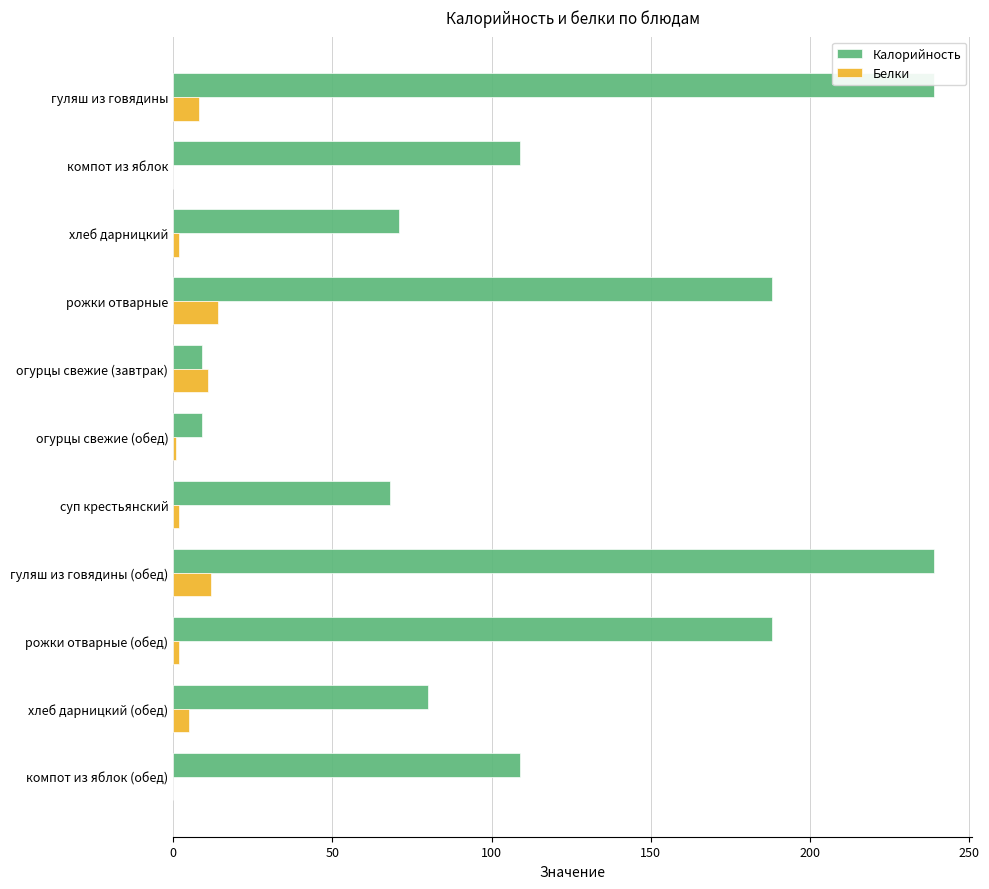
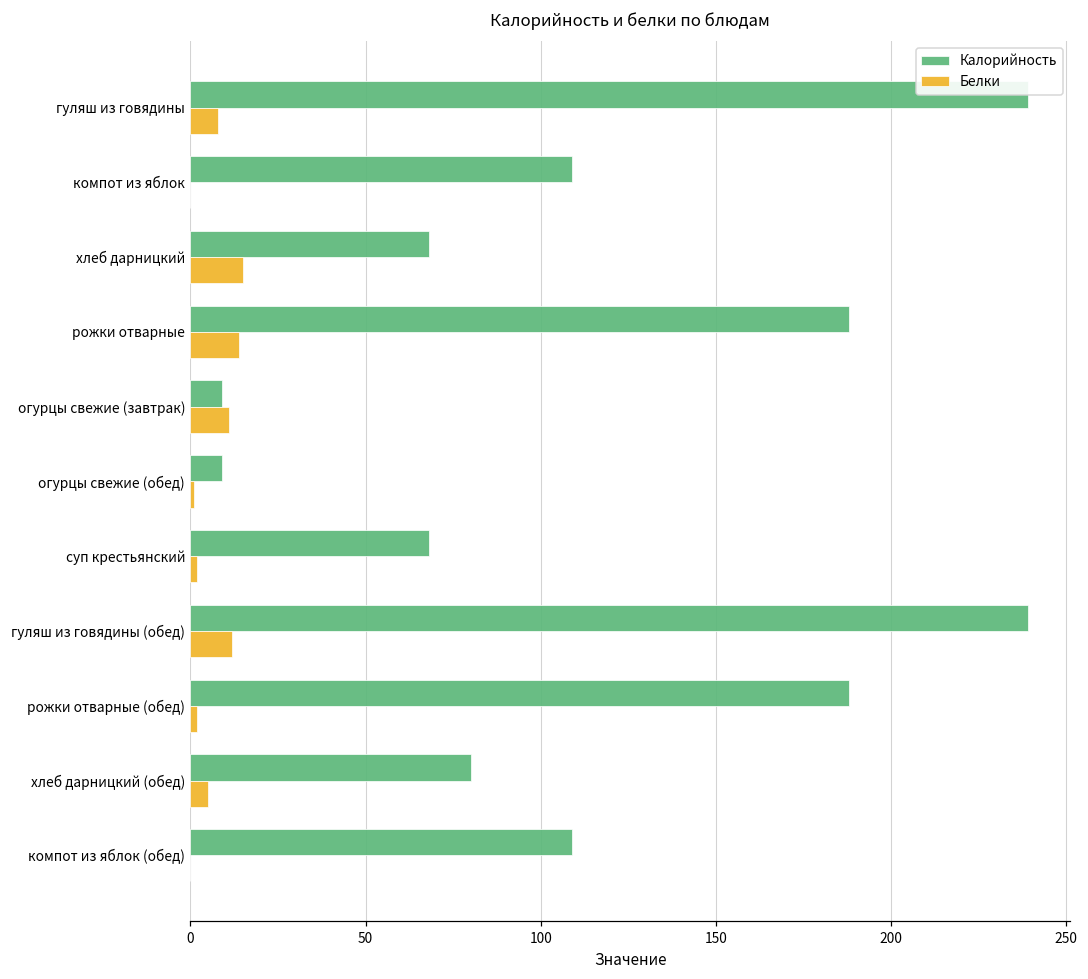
Калорийность, хлеб дарницкий: 71 -> 68
Белки, хлеб дарницкий: 2 -> 15
